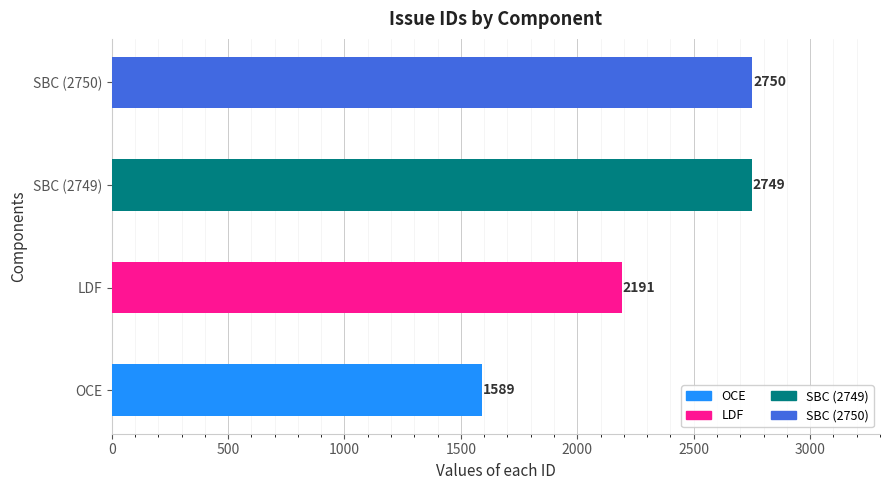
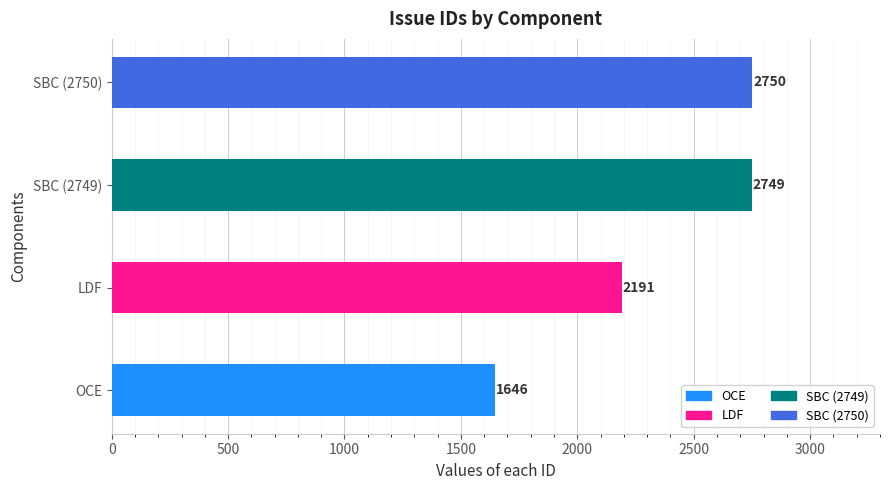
OCE: 1589 -> 1646
